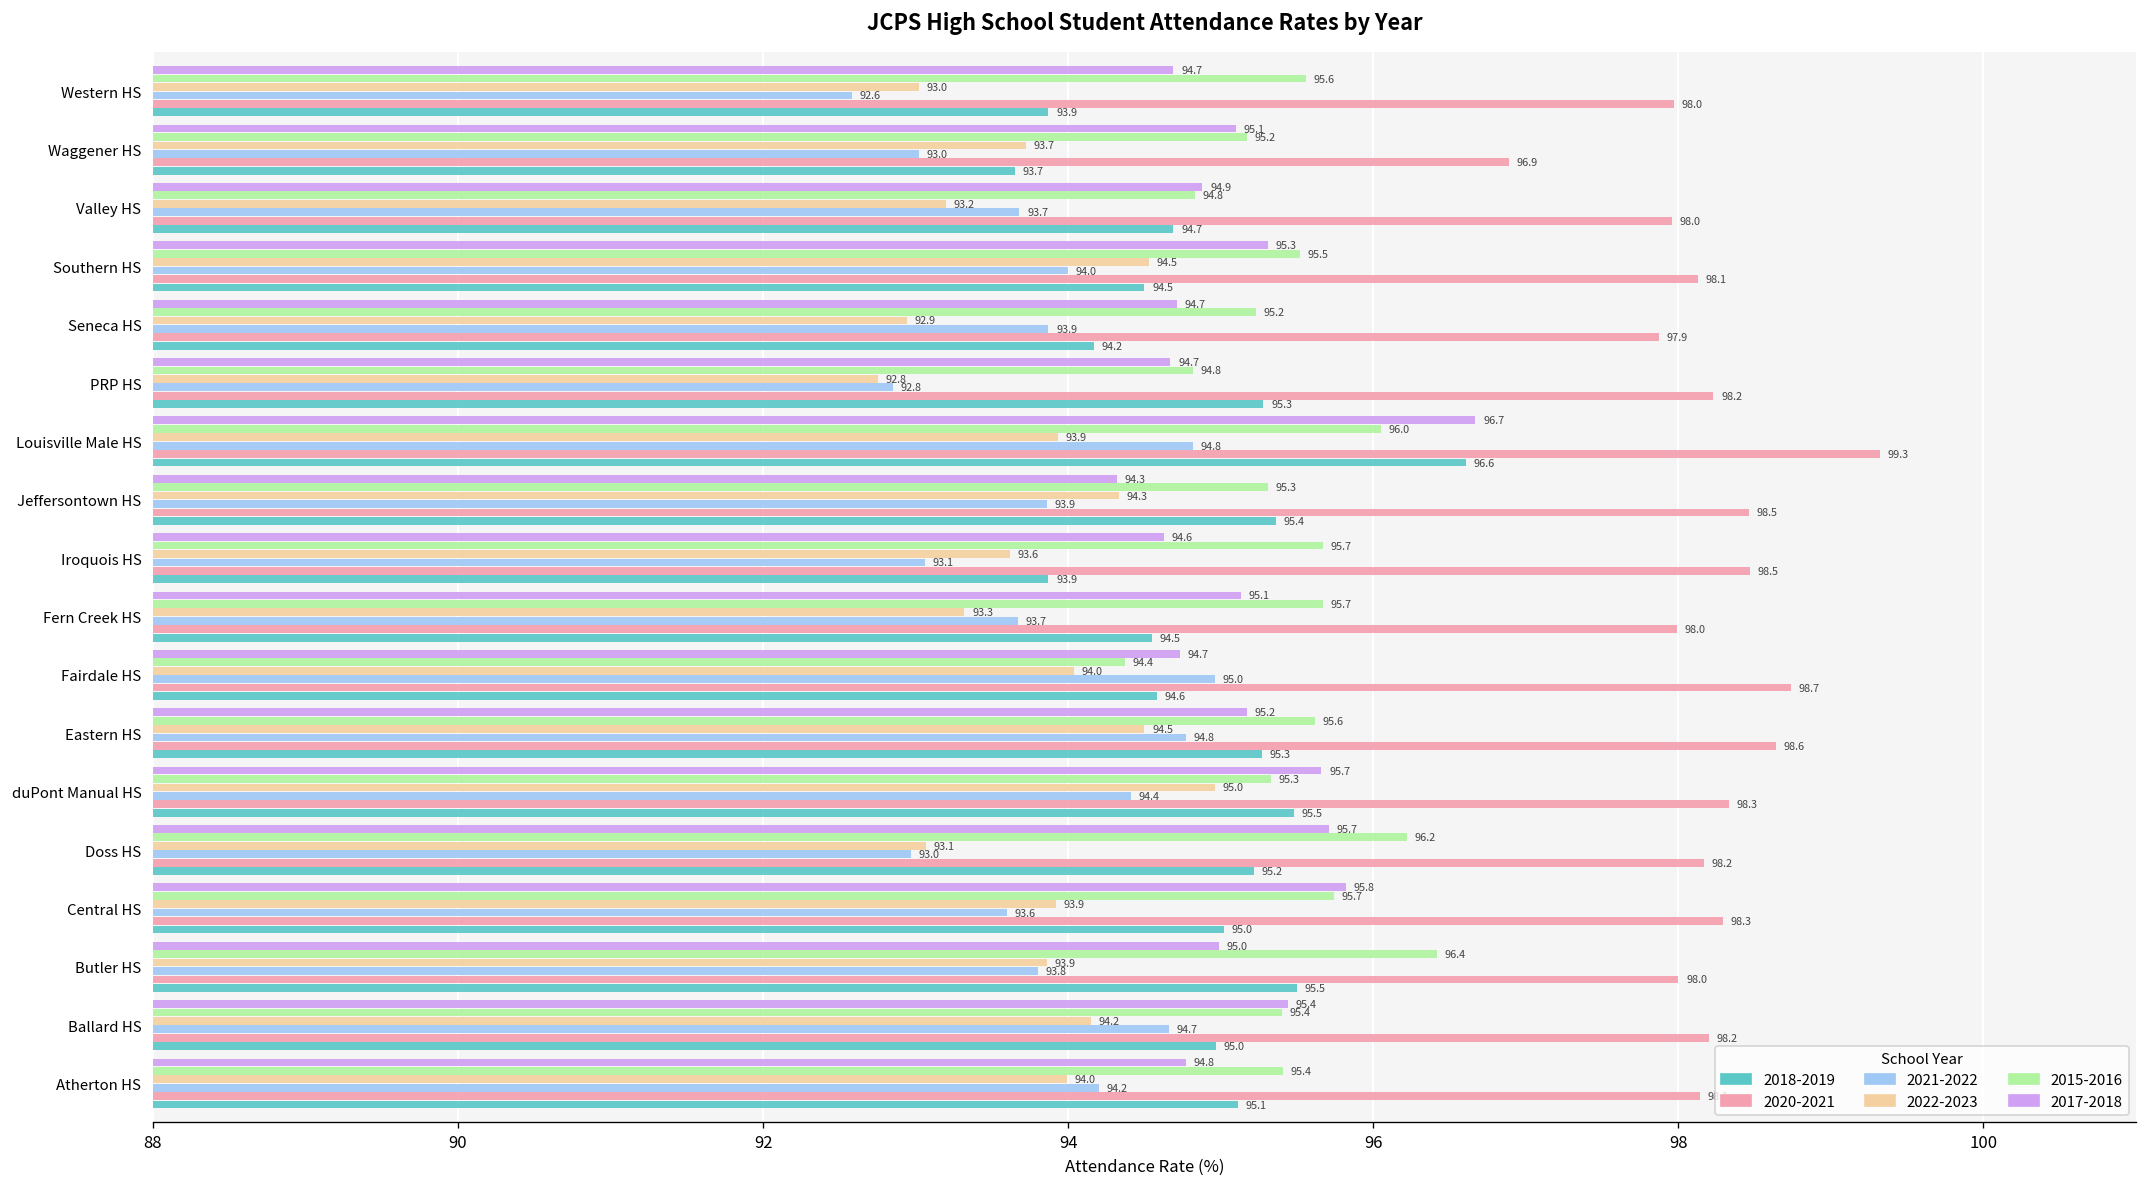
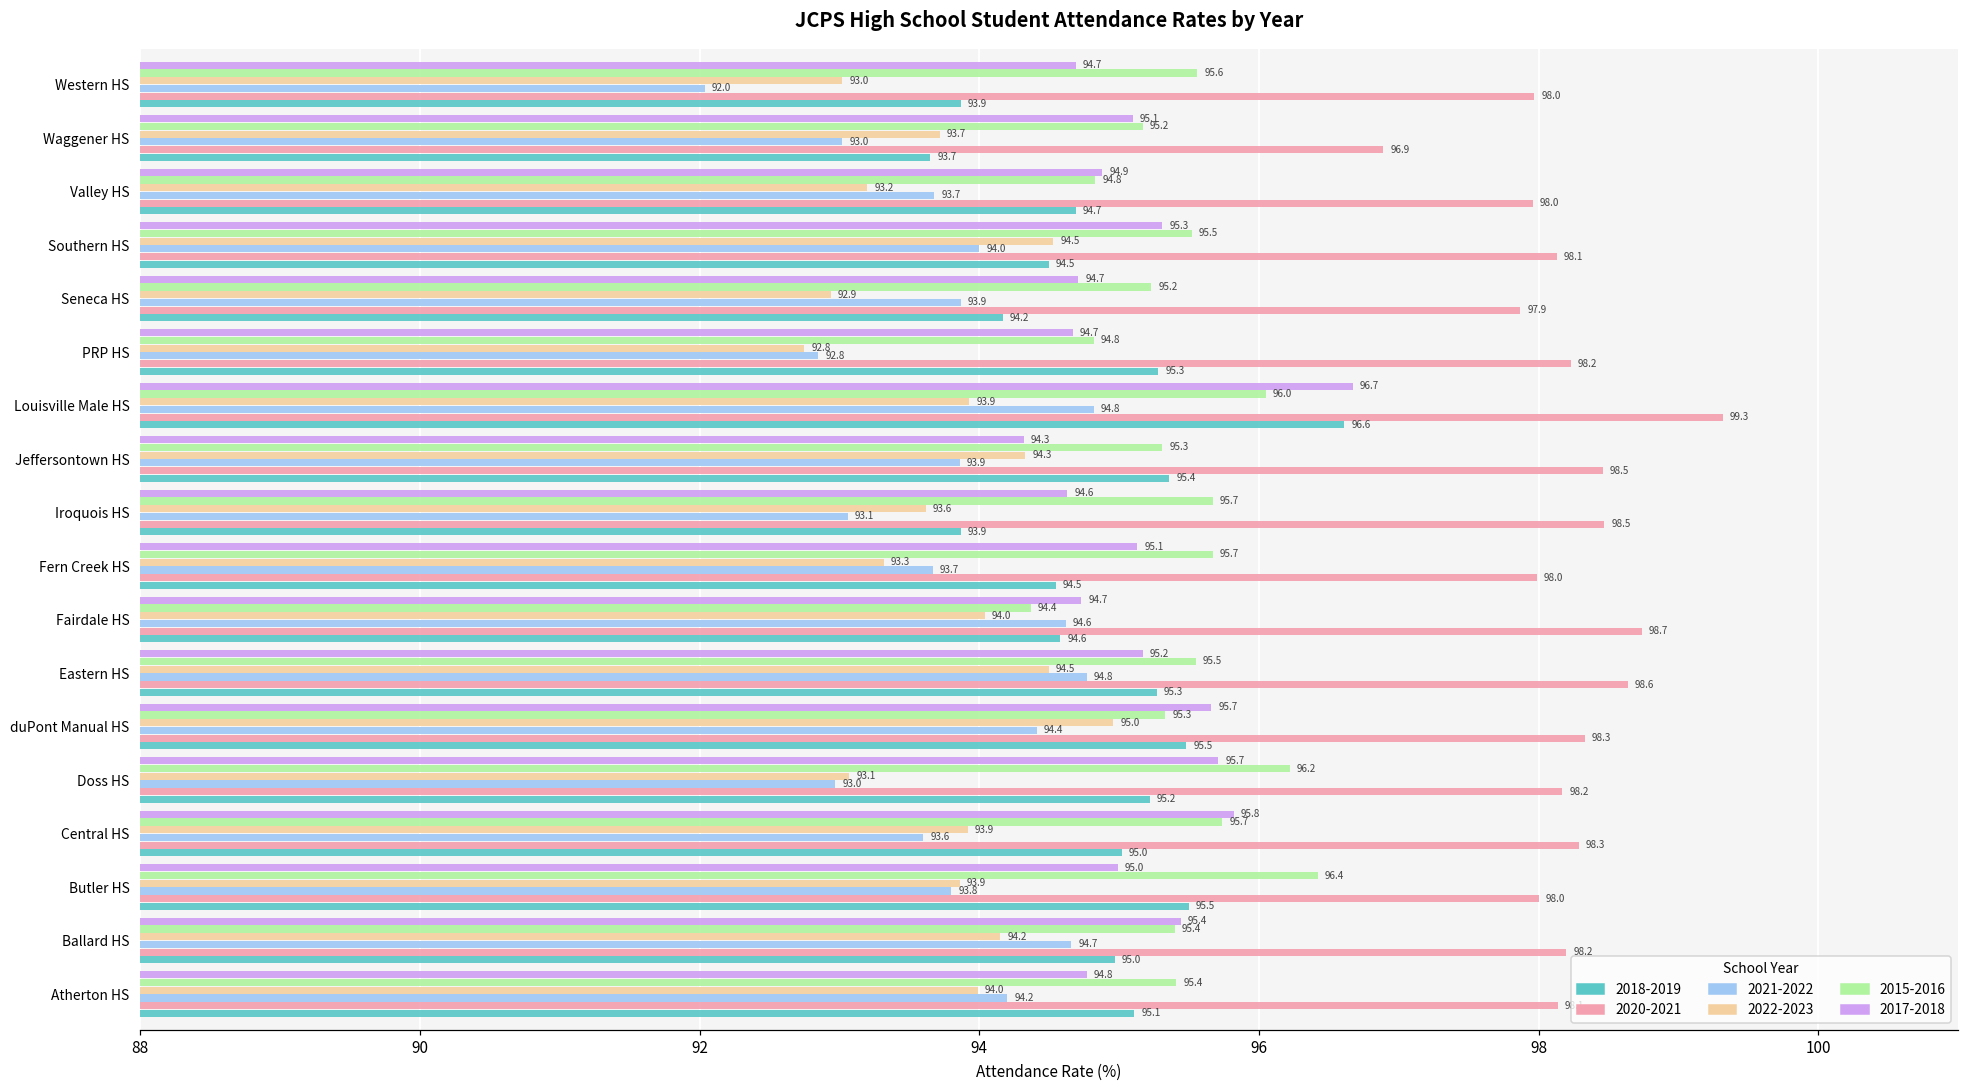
2021-2022, Western HS: 92.6 -> 92.0
2021-2022, Fairdale HS: 95.0 -> 94.6
2015-2016, Eastern HS: 95.6 -> 95.5
